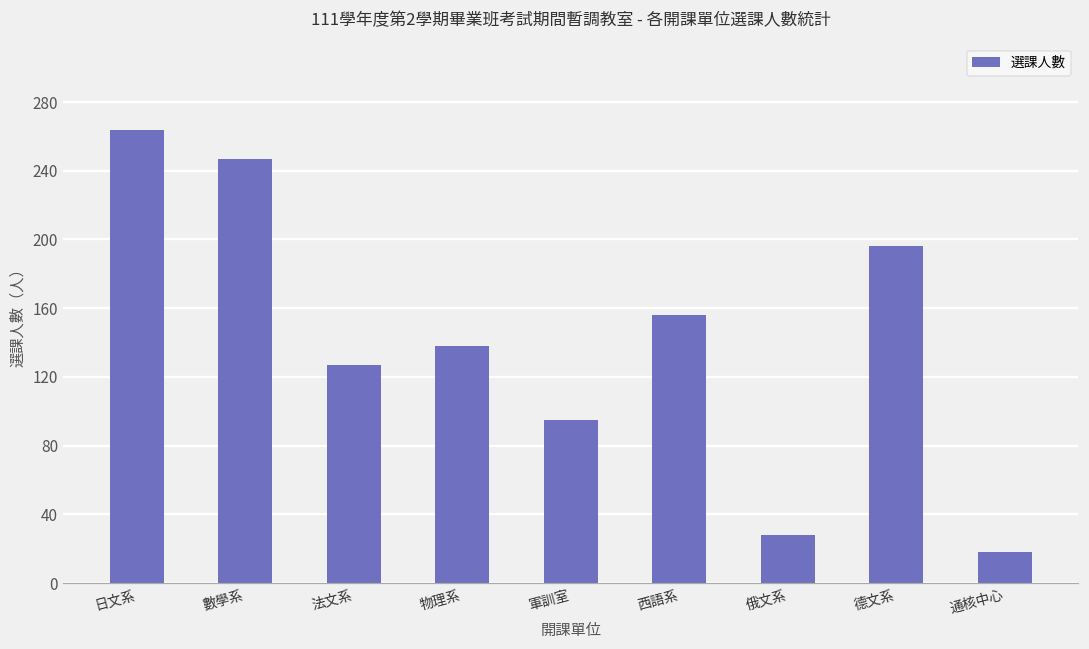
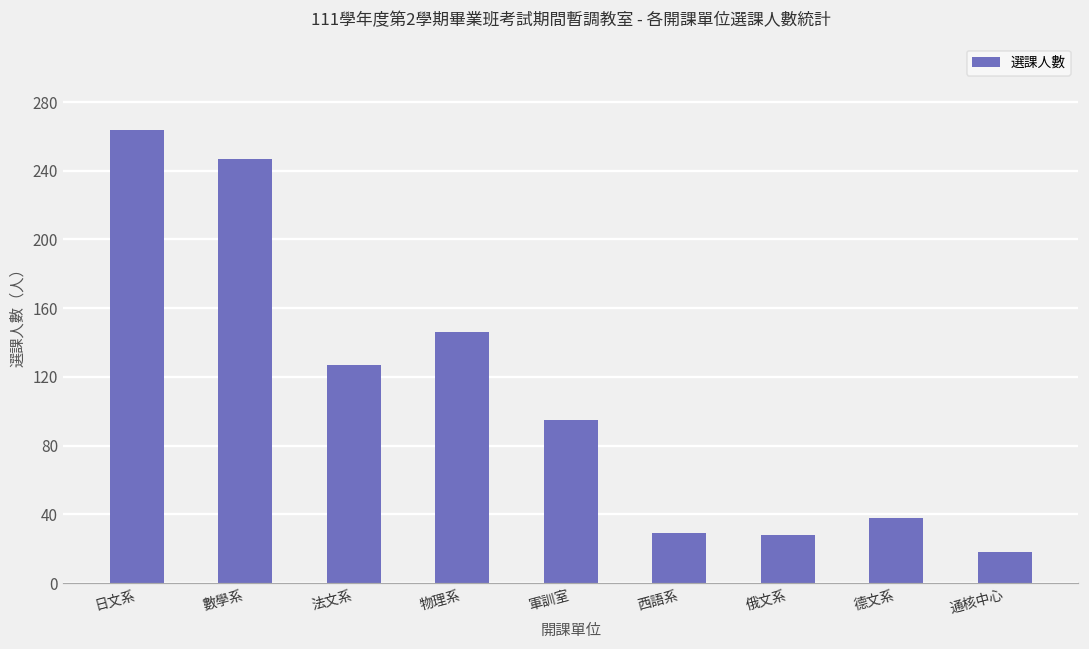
物理系: 138 -> 146
西語系: 156 -> 29
德文系: 196 -> 38
